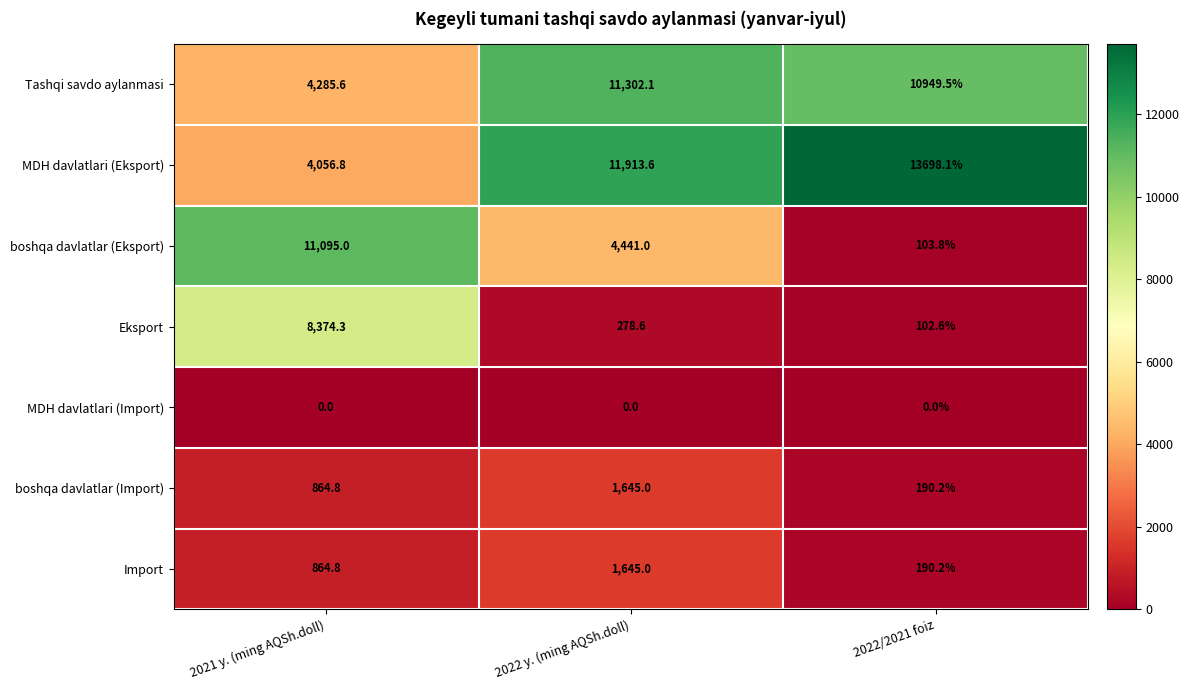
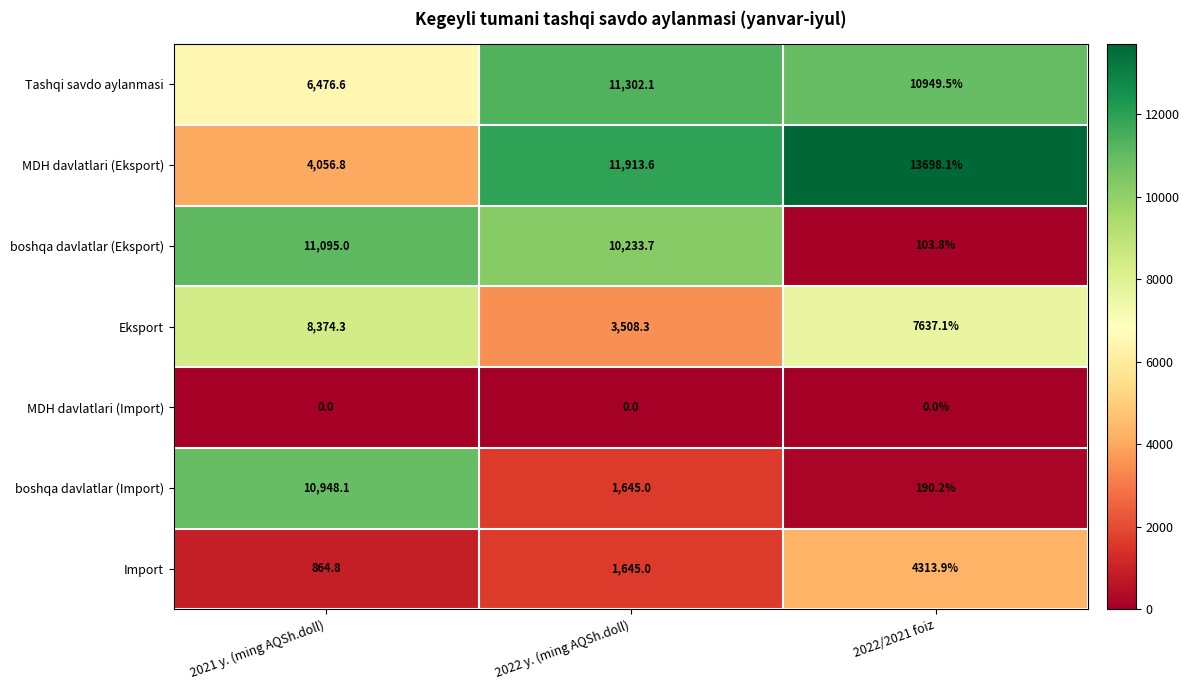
Tashqi savdo aylanmasi, 2021 y. (ming AQSh.doll): 4,285.6 -> 6,476.6
boshqa davlatlar (Eksport), 2022 y. (ming AQSh.doll): 4,441.0 -> 10,233.7
Eksport, 2022 y. (ming AQSh.doll): 278.6 -> 3,508.3
Eksport, 2022/2021 foiz: 102.6% -> 7637.1%
boshqa davlatlar (Import), 2021 y. (ming AQSh.doll): 864.8 -> 10,948.1
Import, 2022/2021 foiz: 190.2% -> 4313.9%
